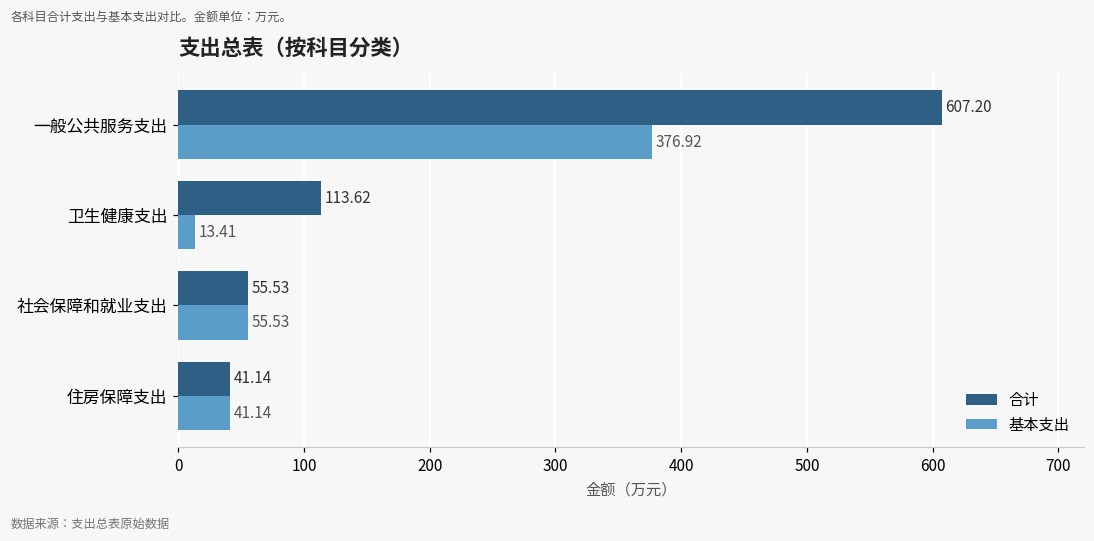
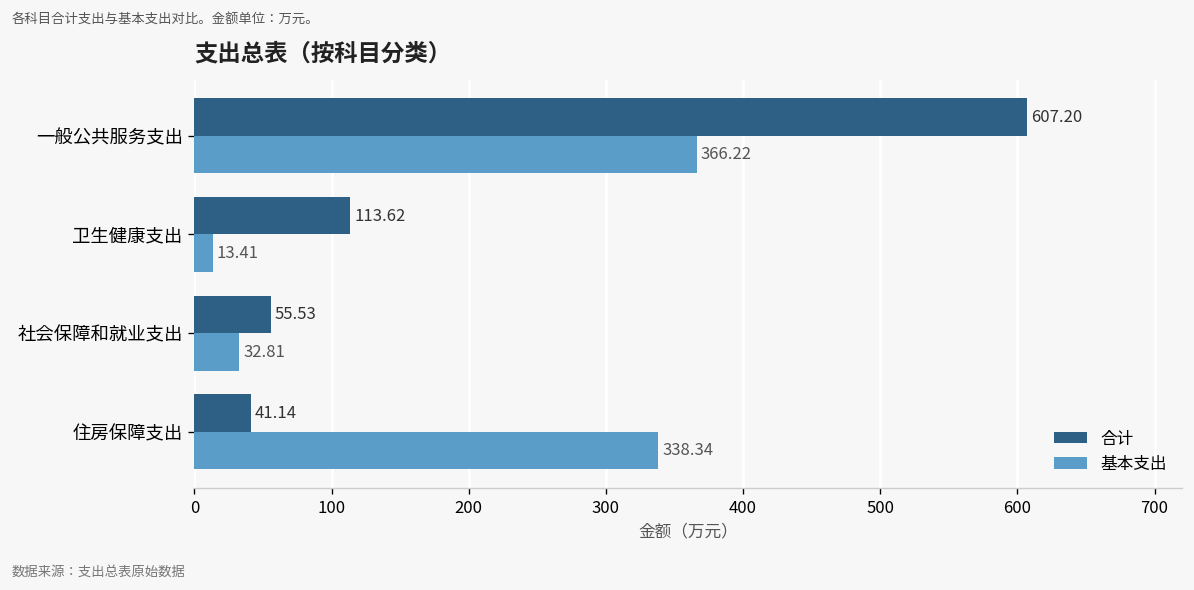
基本支出, 一般公共服务支出: 376.92 -> 366.22
基本支出, 社会保障和就业支出: 55.53 -> 32.81
基本支出, 住房保障支出: 41.14 -> 338.34
